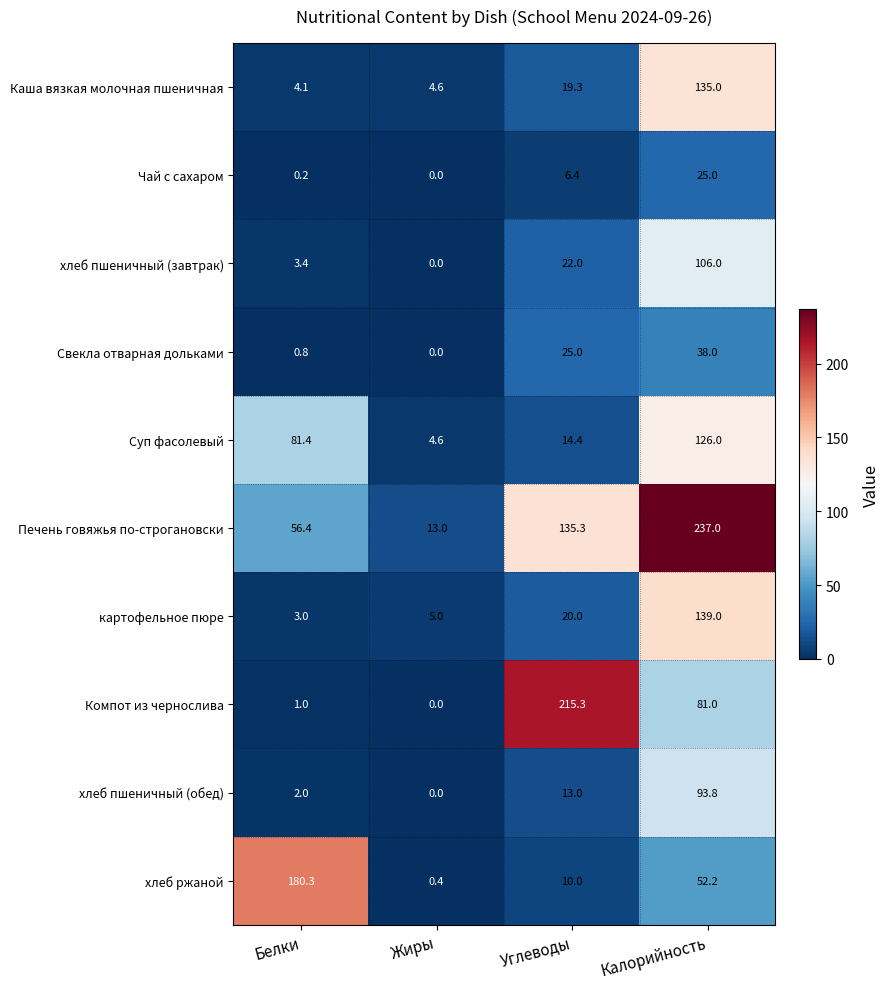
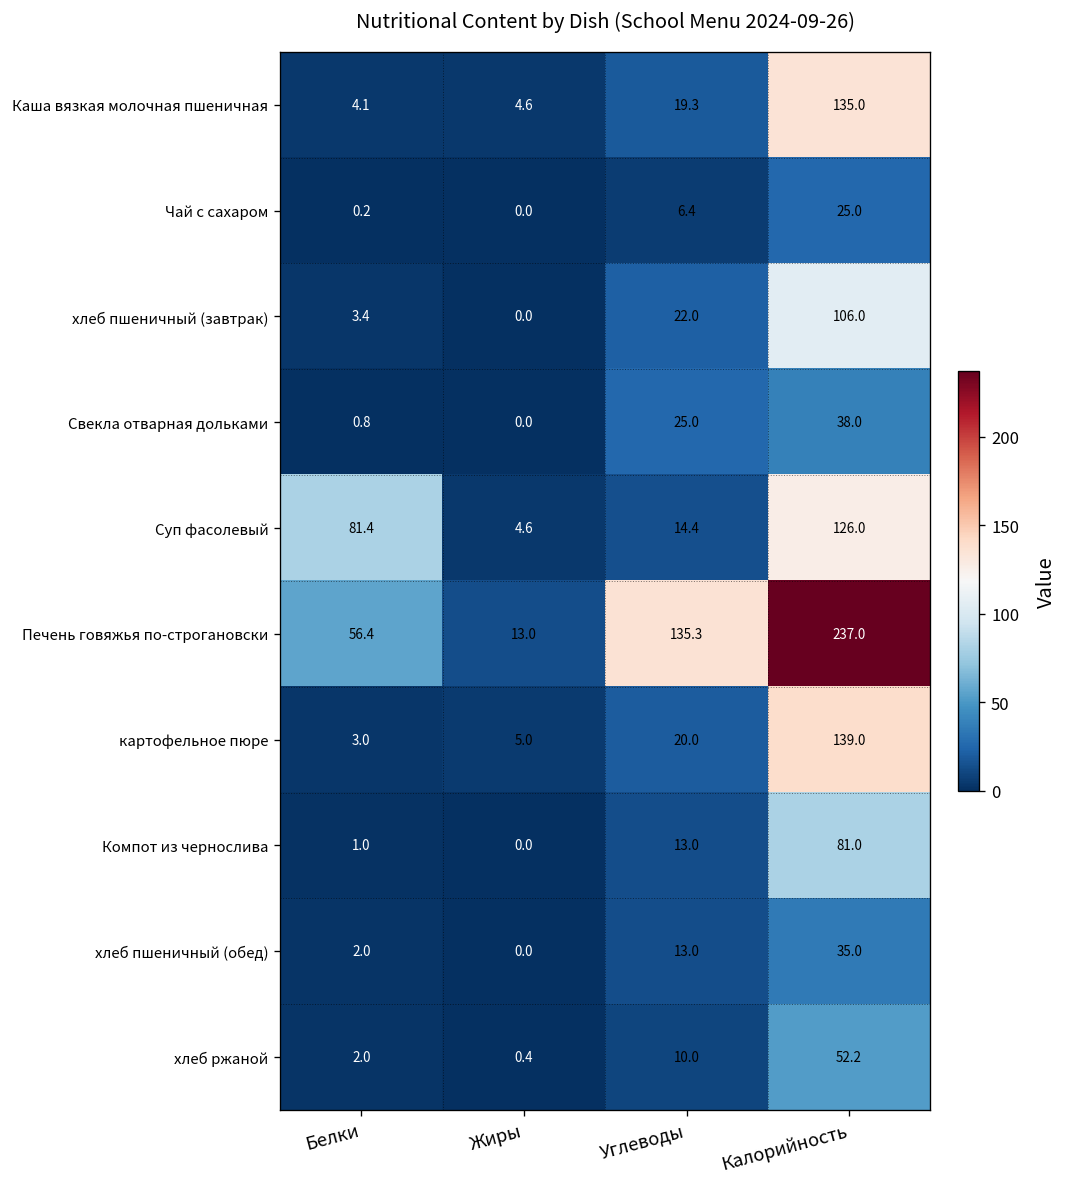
Компот из чернослива, Углеводы: 215.3 -> 13.0
хлеб пшеничный (обед), Калорийность: 93.8 -> 35.0
хлеб ржаной, Белки: 180.3 -> 2.0
